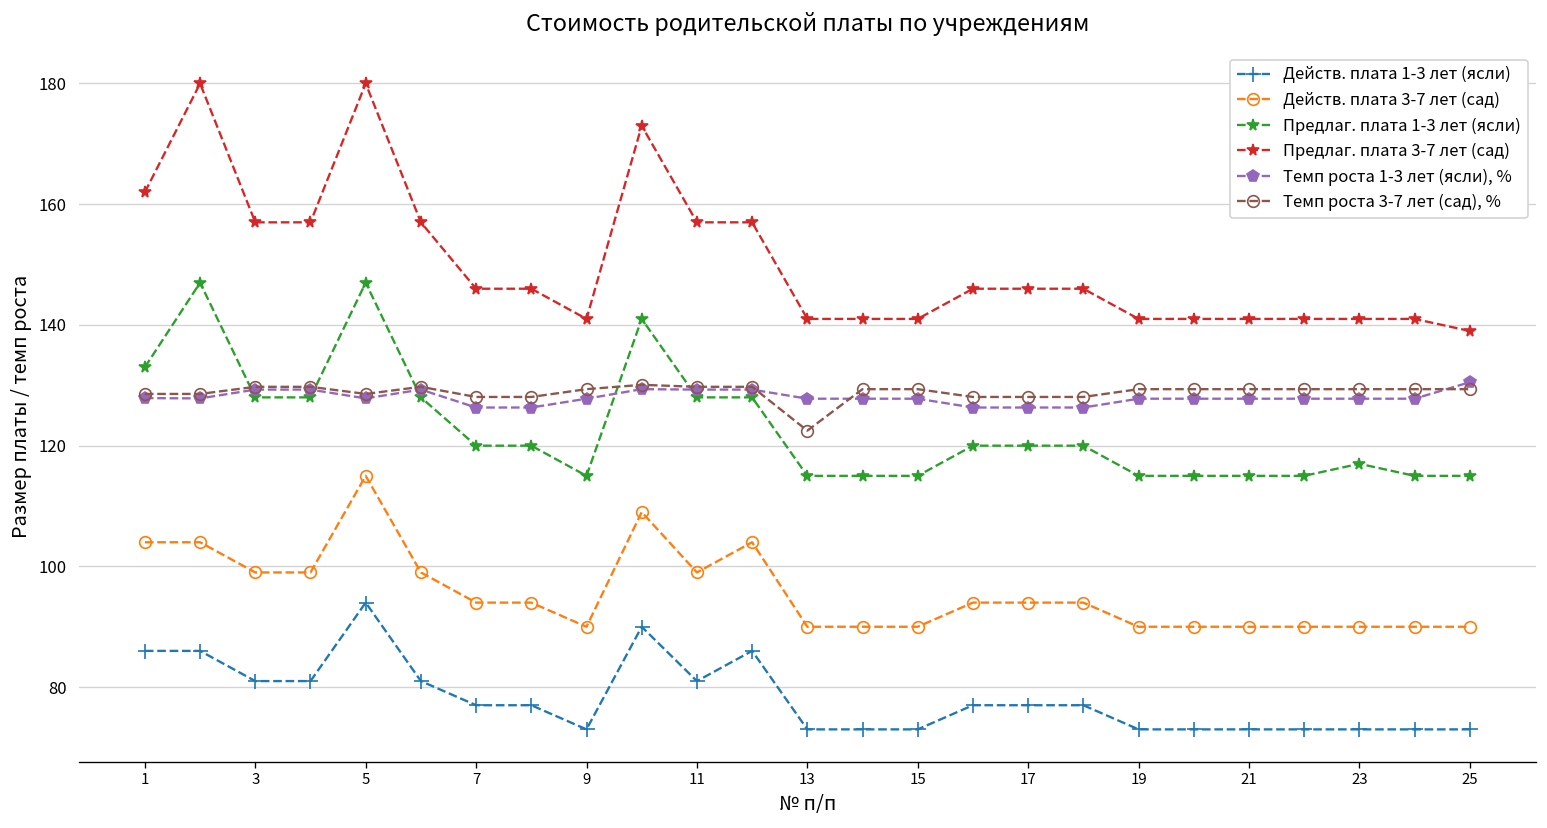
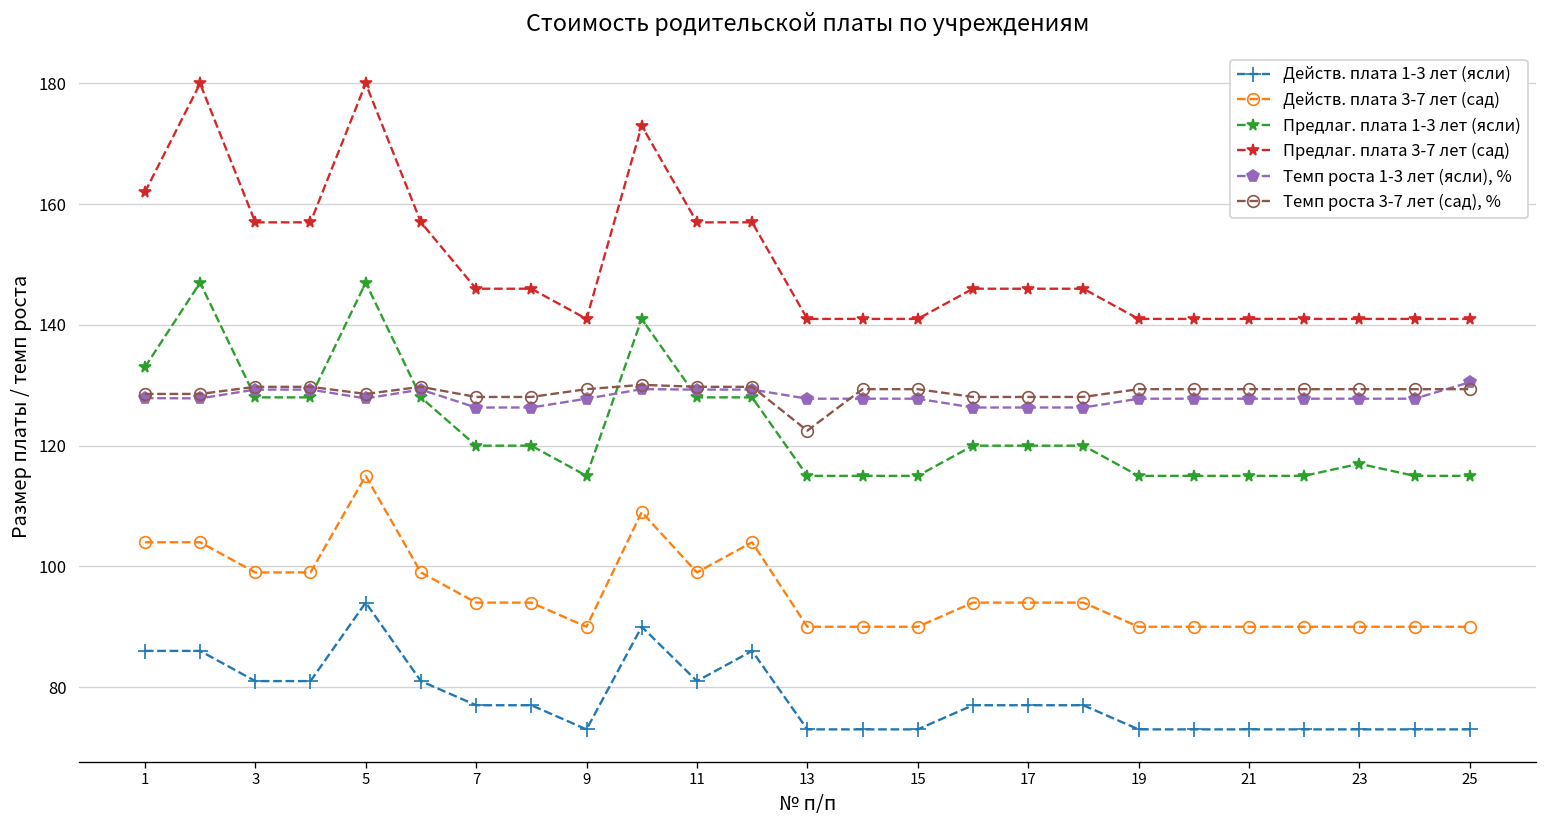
Предлаг. плата 3-7 лет (сад), 25: 139 -> 141
